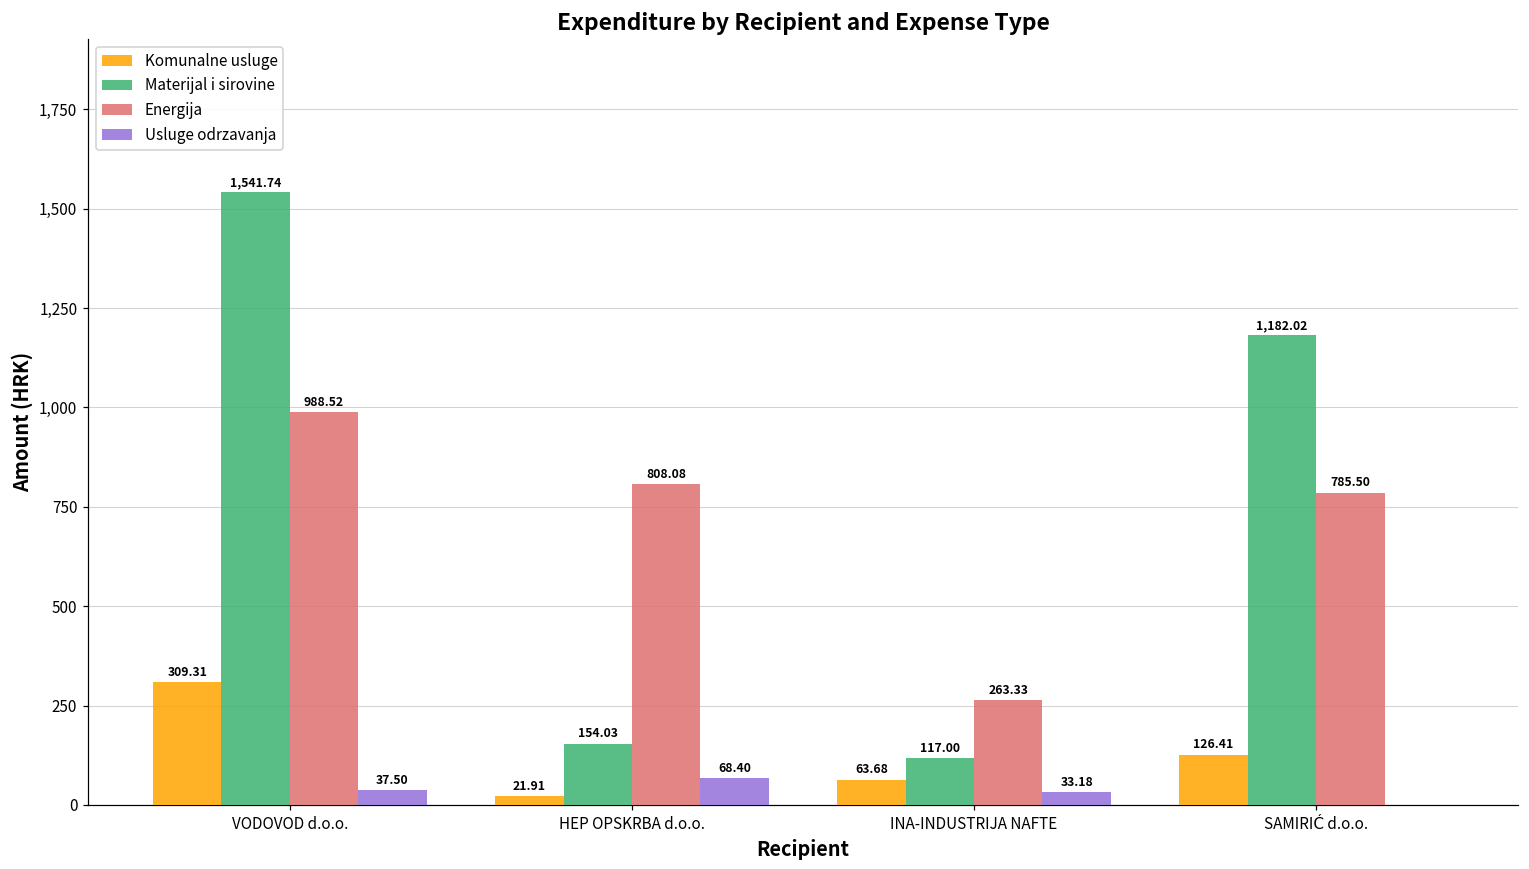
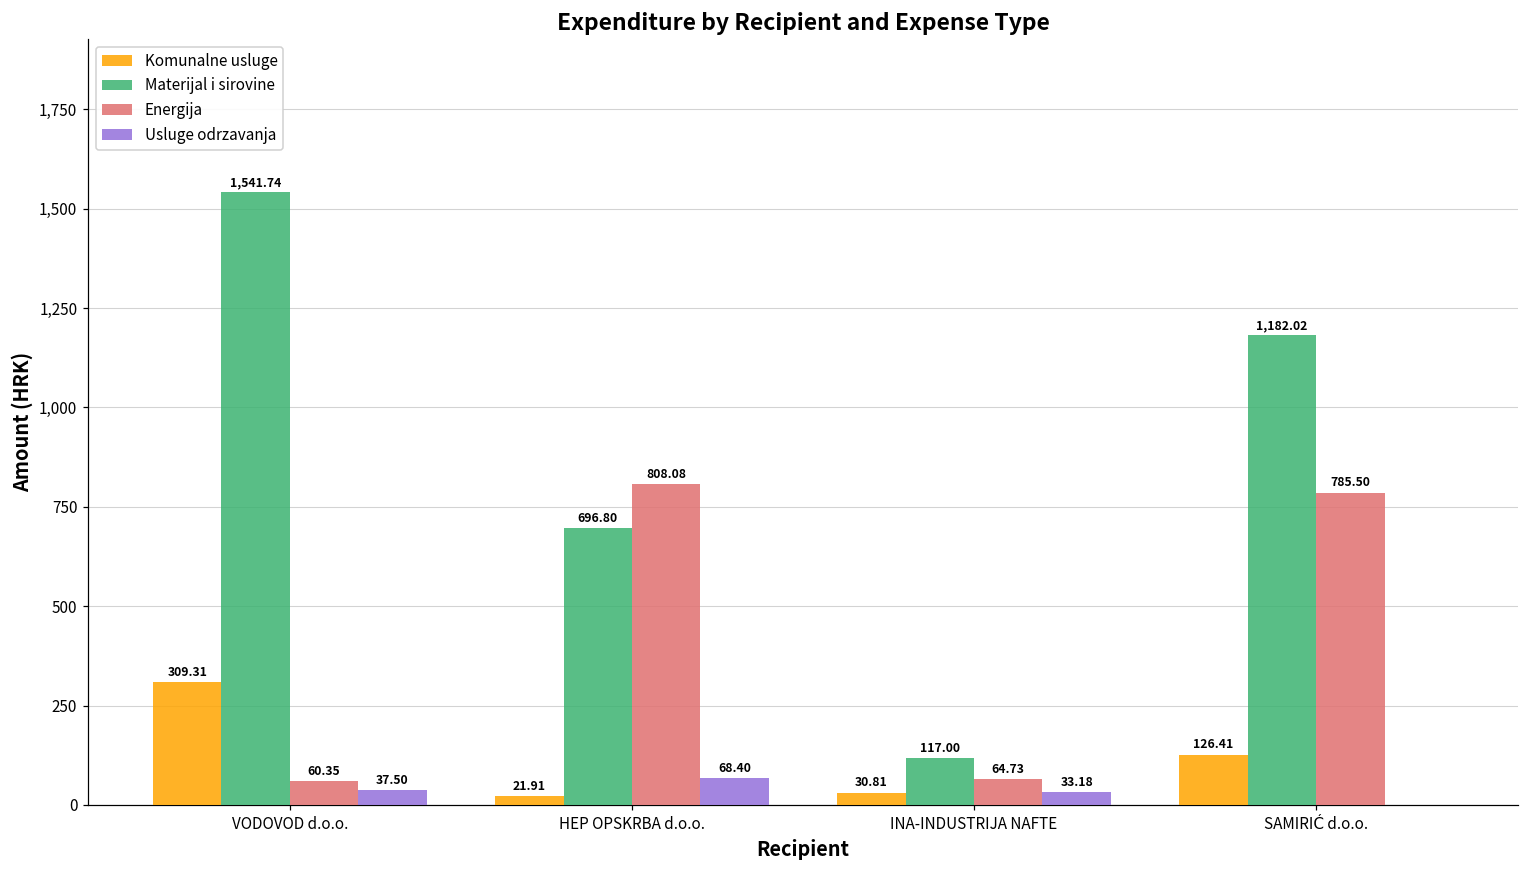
Energija, VODOVOD d.o.o.: 988.52 -> 60.35
Materijal i sirovine, HEP OPSKRBA d.o.o.: 154.03 -> 696.80
Komunalne usluge, INA-INDUSTRIJA NAFTE: 63.68 -> 30.81
Energija, INA-INDUSTRIJA NAFTE: 263.33 -> 64.73
